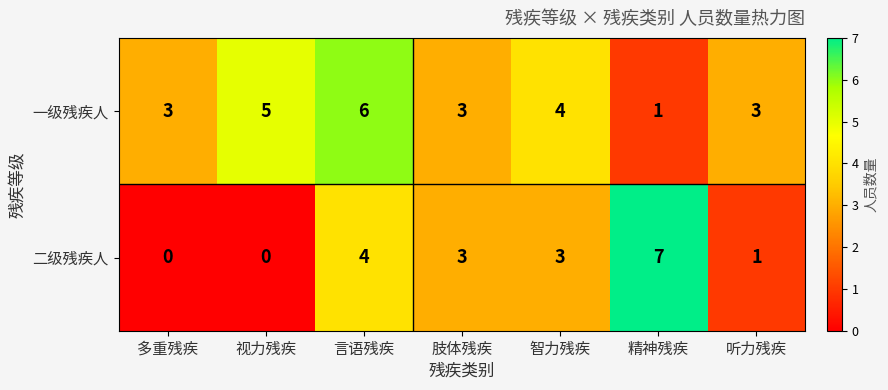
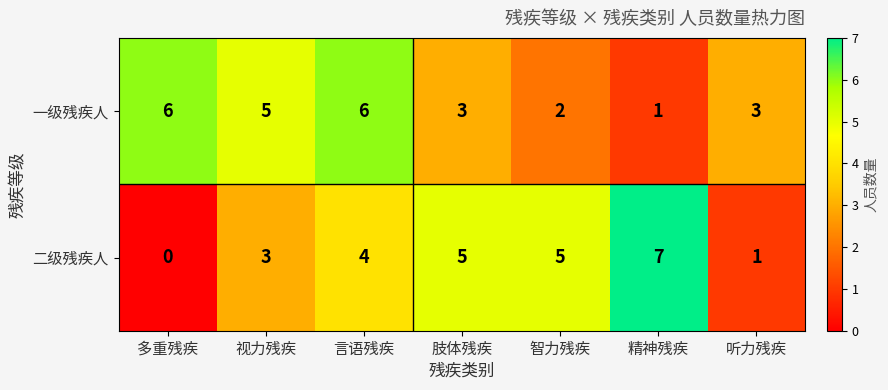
一级残疾人, 多重残疾: 3 -> 6
一级残疾人, 智力残疾: 4 -> 2
二级残疾人, 视力残疾: 0 -> 3
二级残疾人, 肢体残疾: 3 -> 5
二级残疾人, 智力残疾: 3 -> 5
